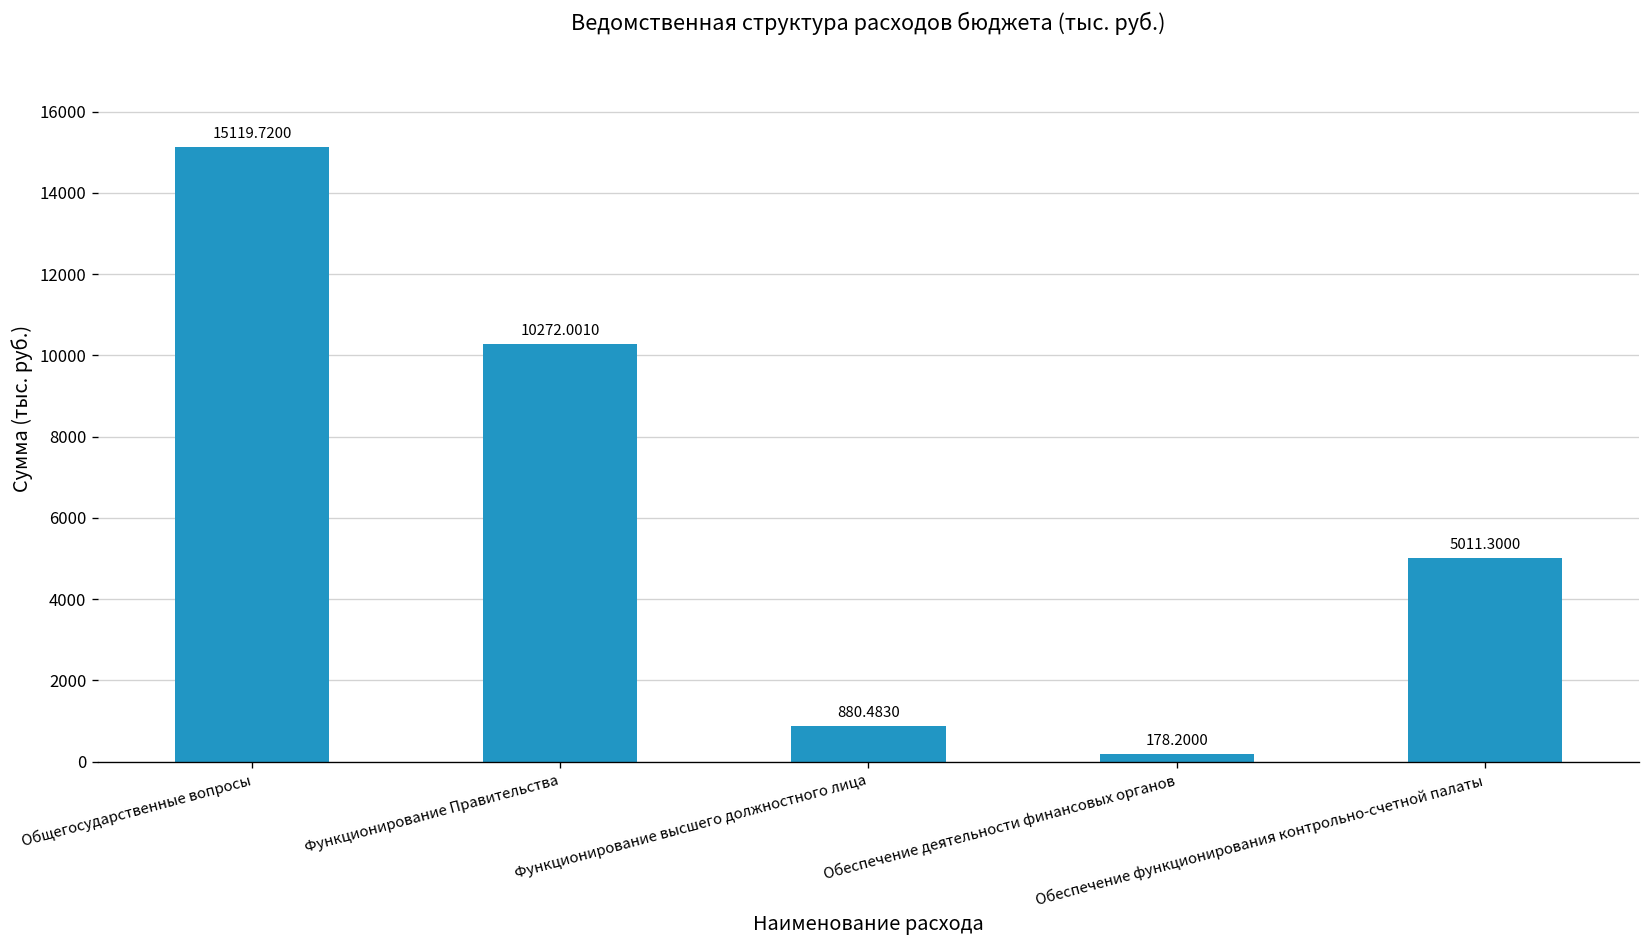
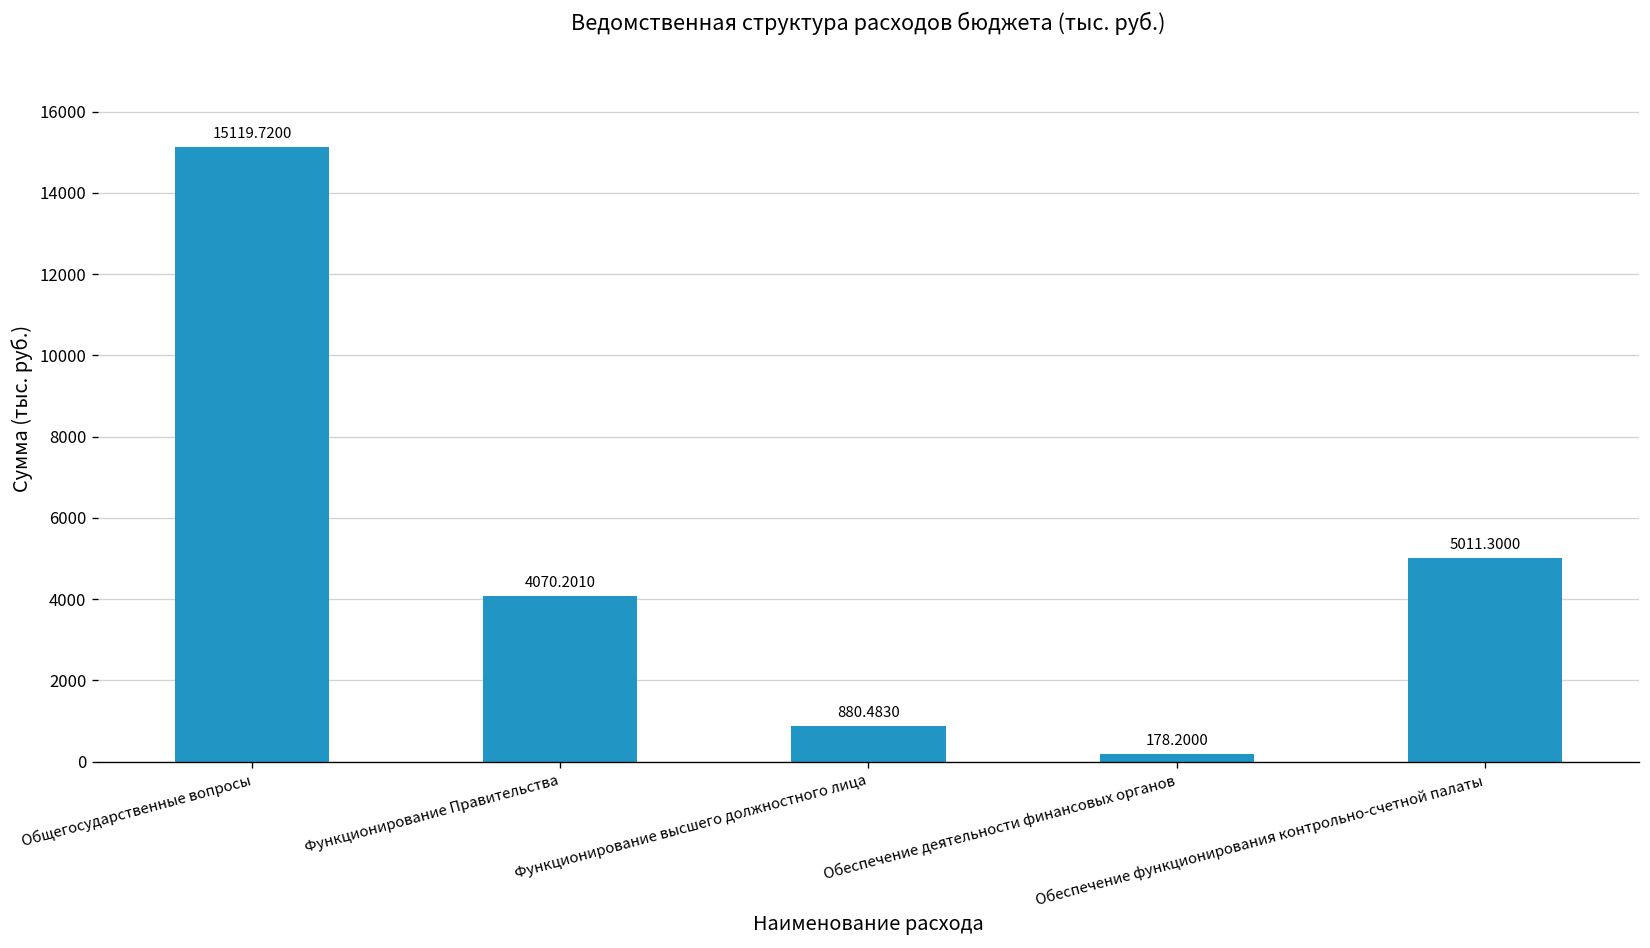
Функционирование Правительства: 10272.0010 -> 4070.2010
